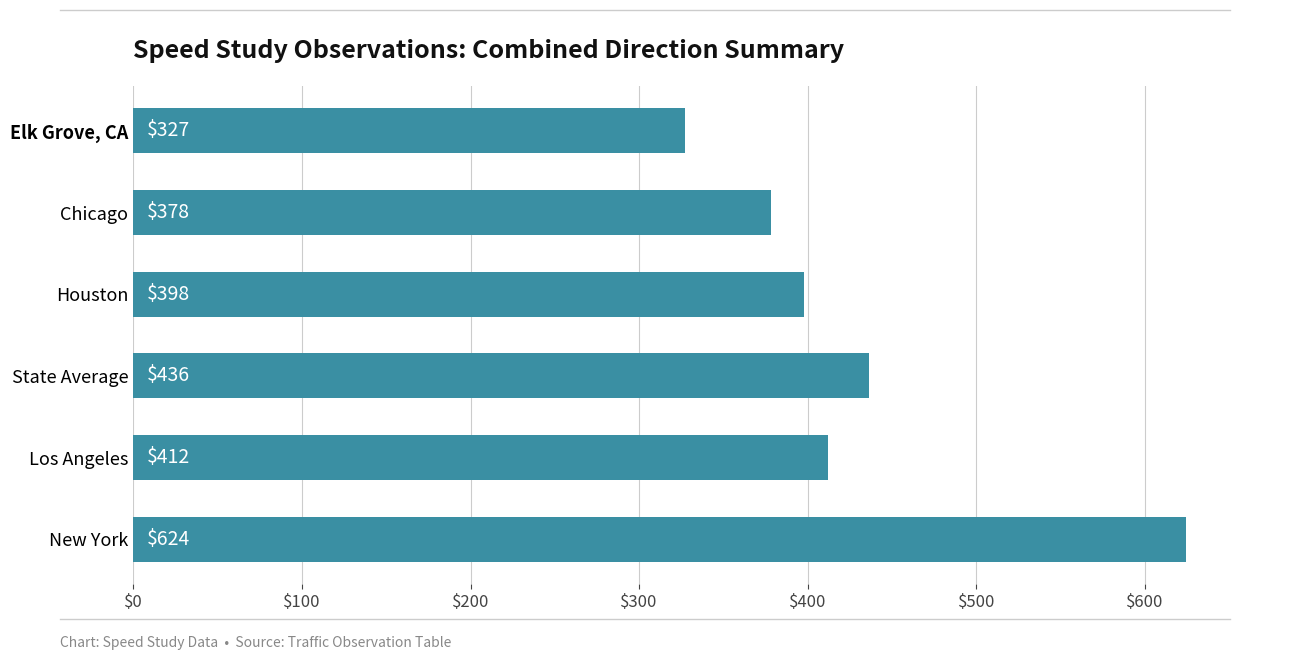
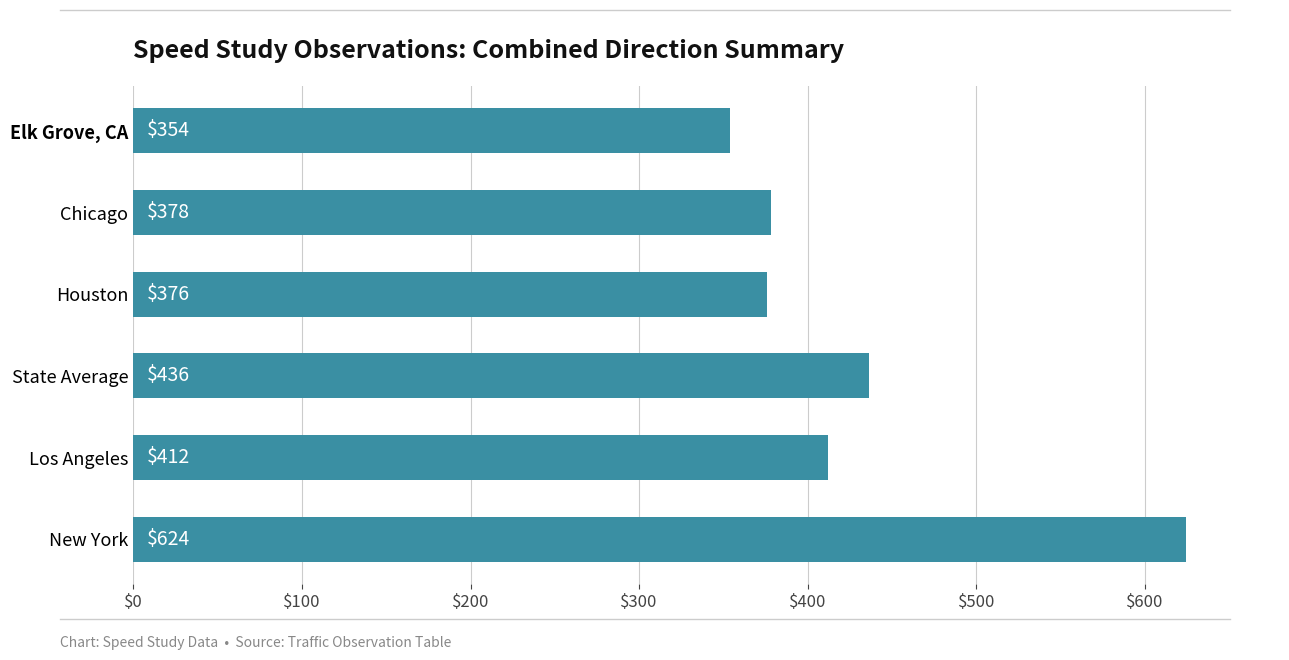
Elk Grove, CA: $327 -> $354
Houston: $398 -> $376
